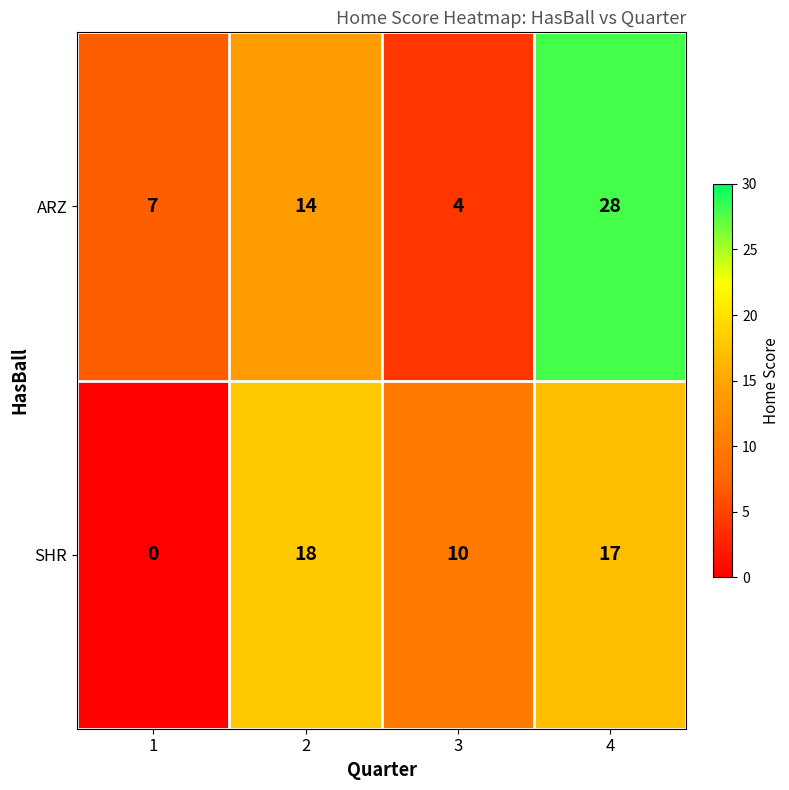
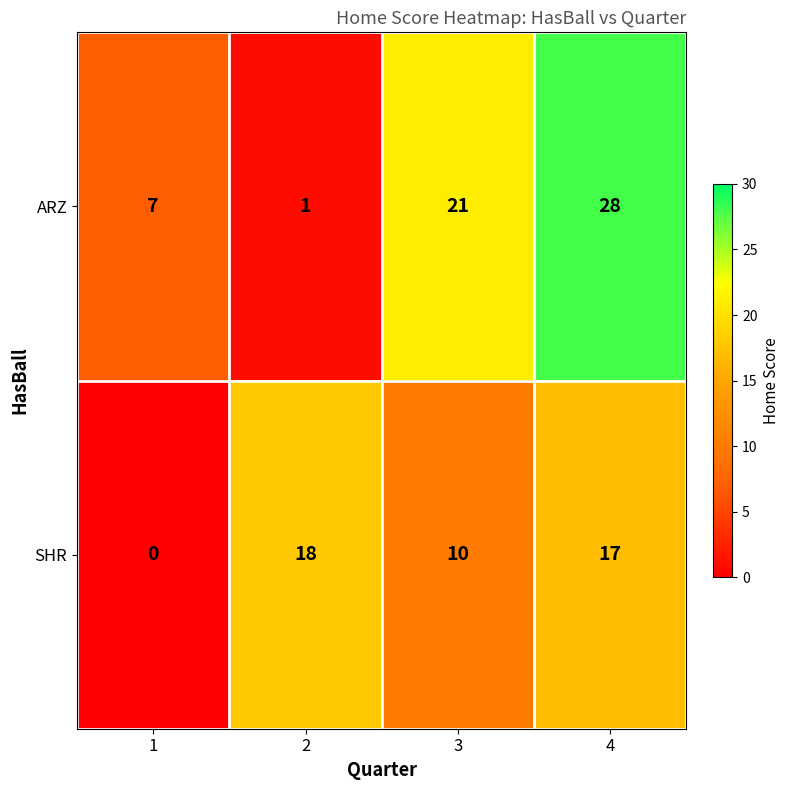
ARZ, 2: 14 -> 1
ARZ, 3: 4 -> 21
